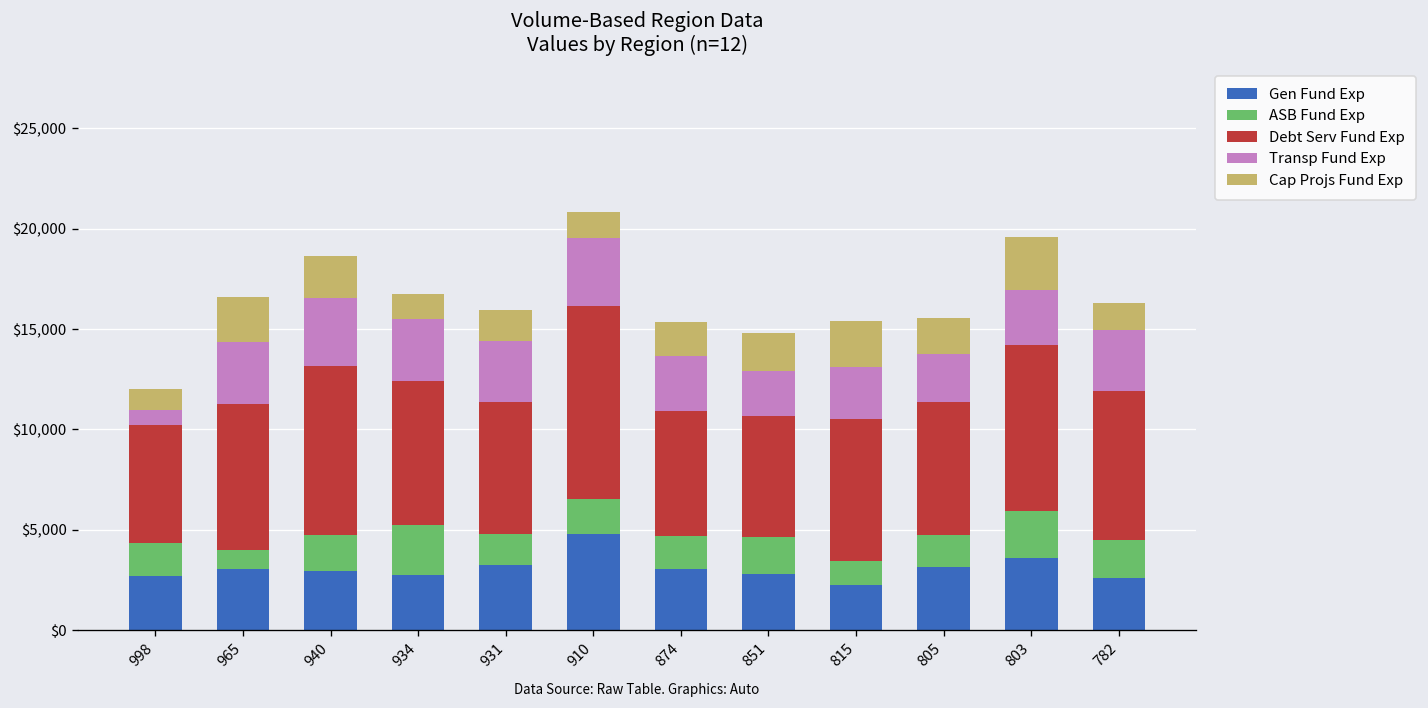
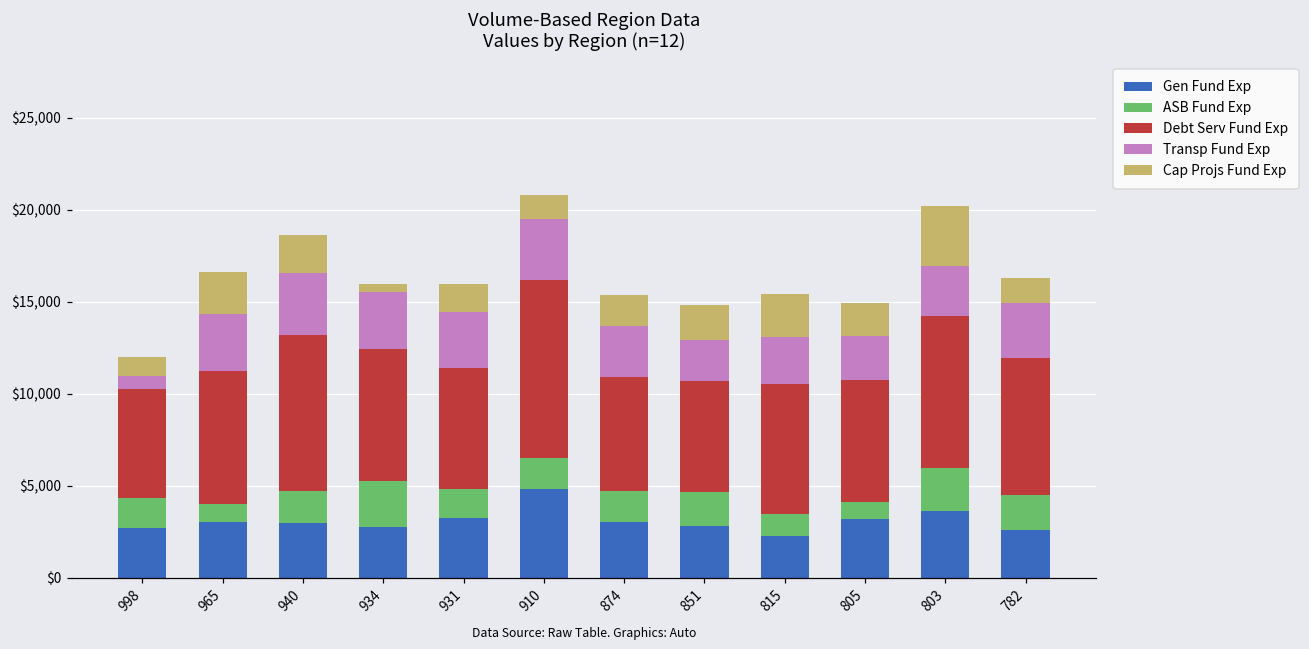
Cap Projs Fund Exp, 934: $1,300 -> $400
ASB Fund Exp, 805: $1,600 -> $900
Cap Projs Fund Exp, 803: $2,600 -> $3,200
